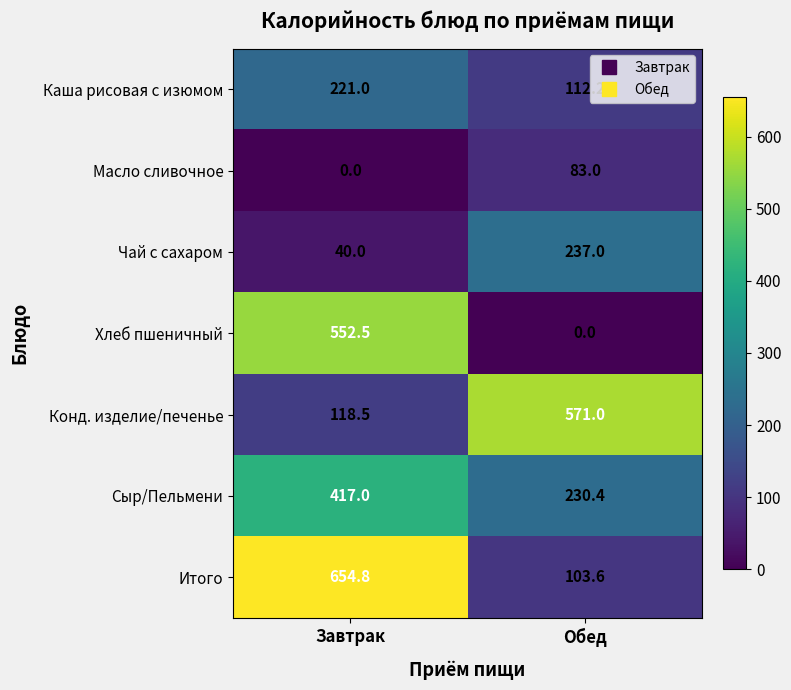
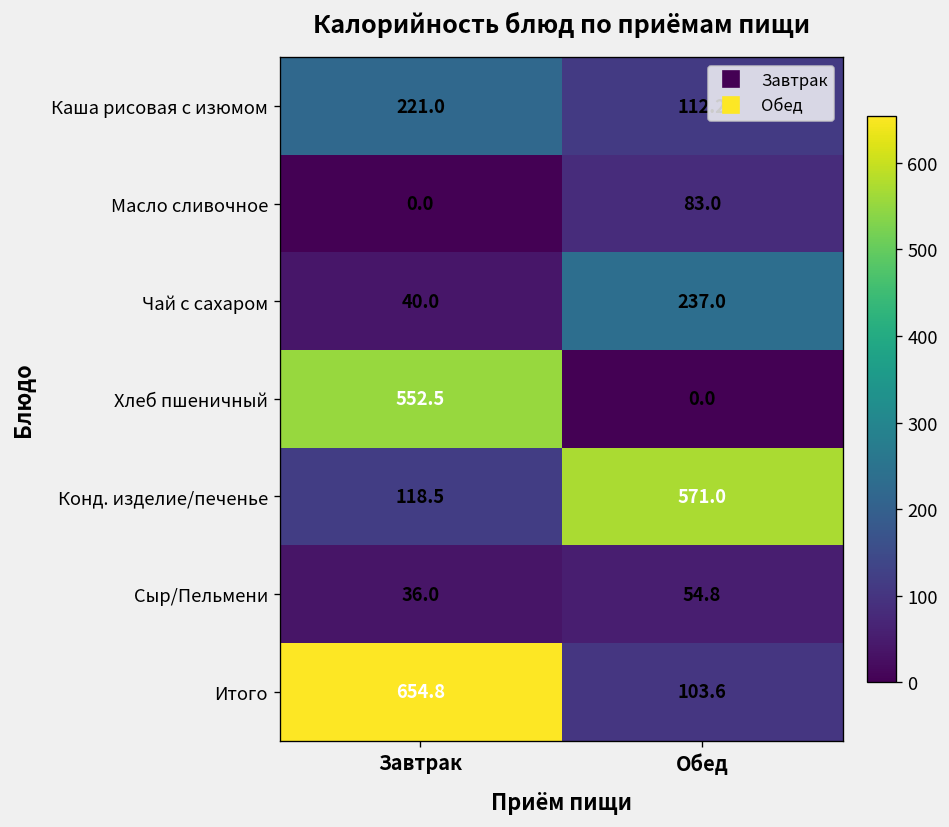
Сыр/Пельмени, Завтрак: 417.0 -> 36.0
Сыр/Пельмени, Обед: 230.4 -> 54.8
